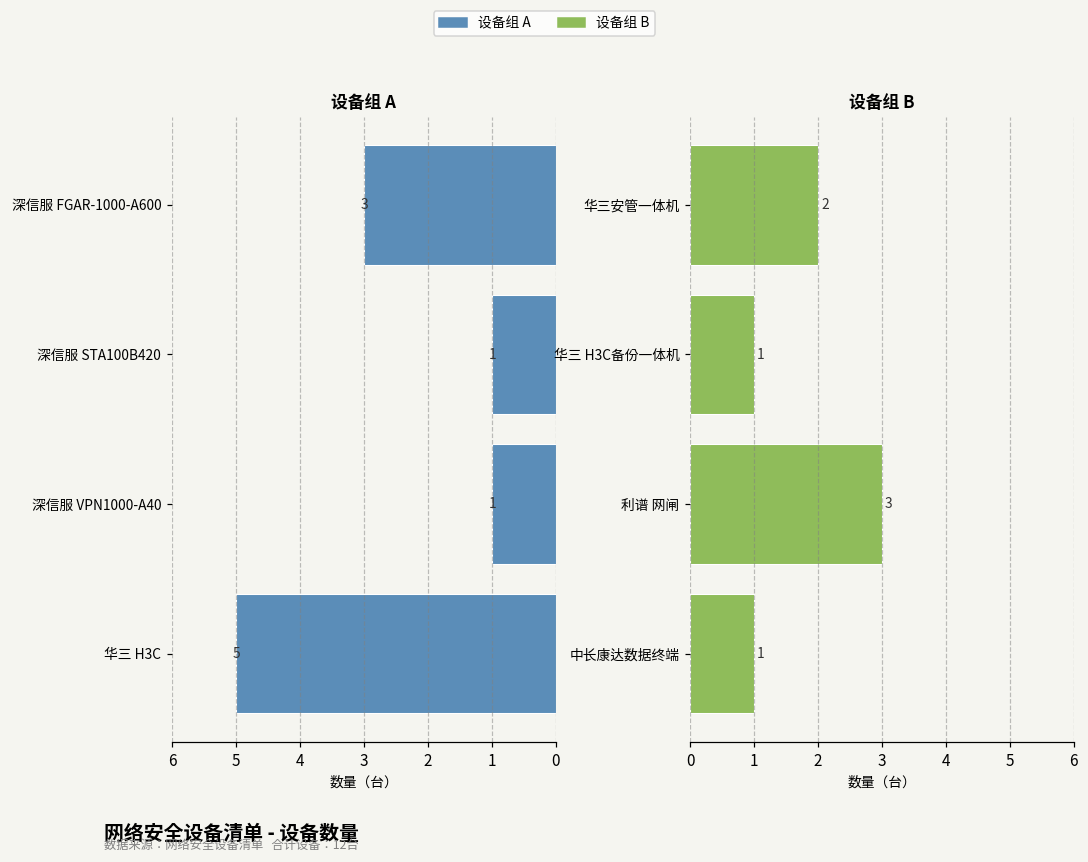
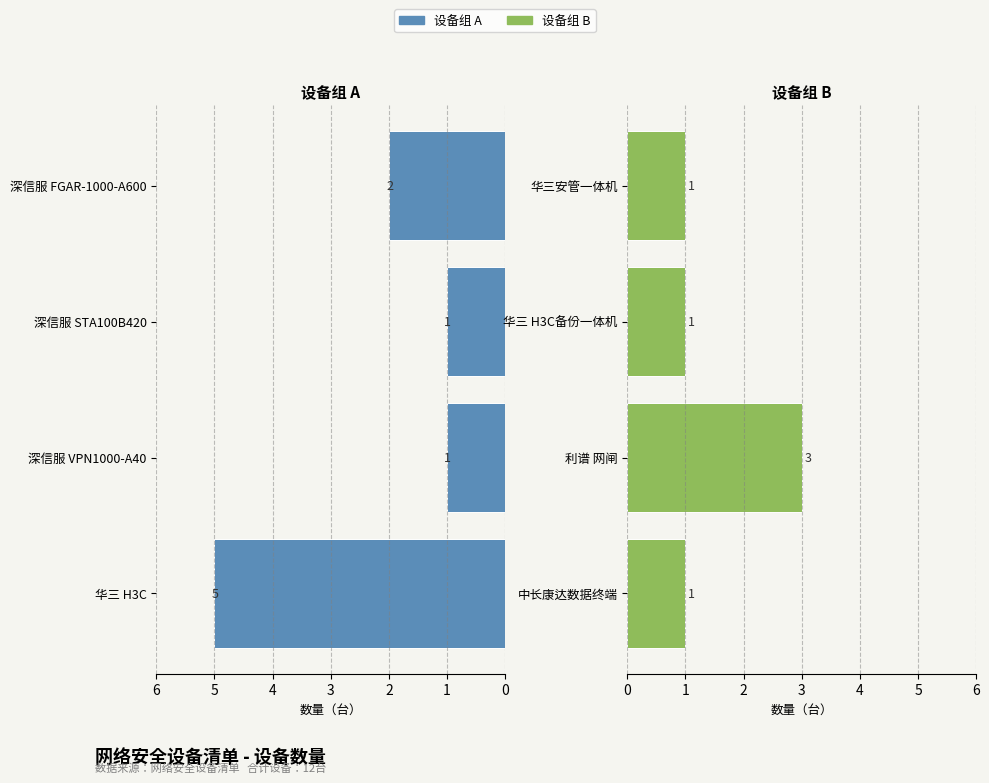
设备组 A, 深信服 FGAR-1000-A600: 3 -> 2
设备组 B, 华三安管一体机: 2 -> 1
